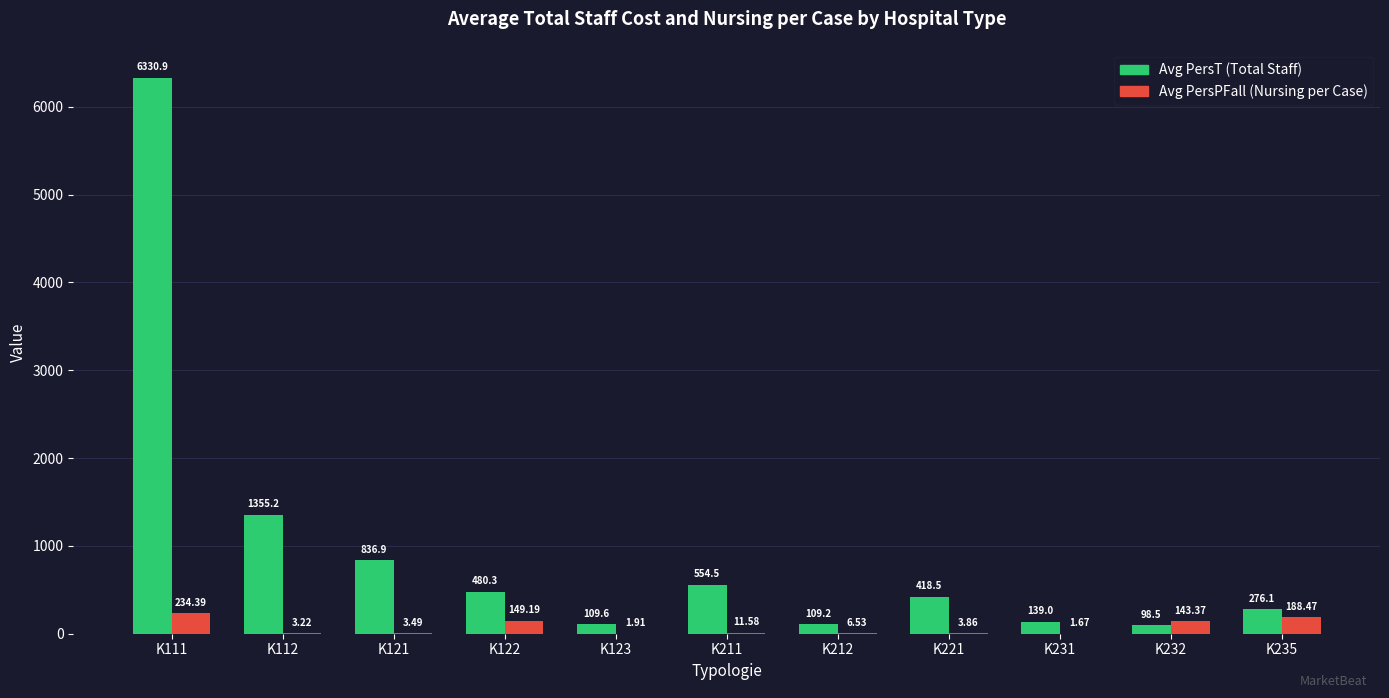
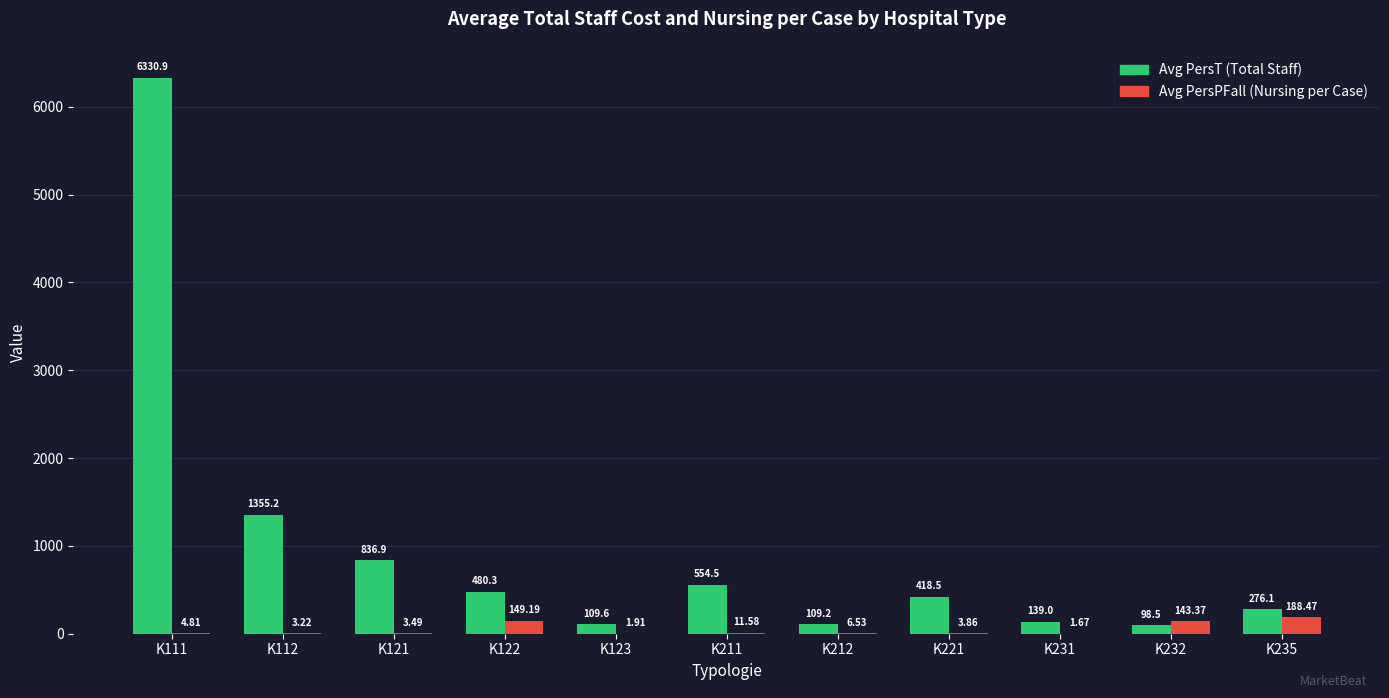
Avg PersPFall (Nursing per Case), K111: 234.39 -> 4.81
